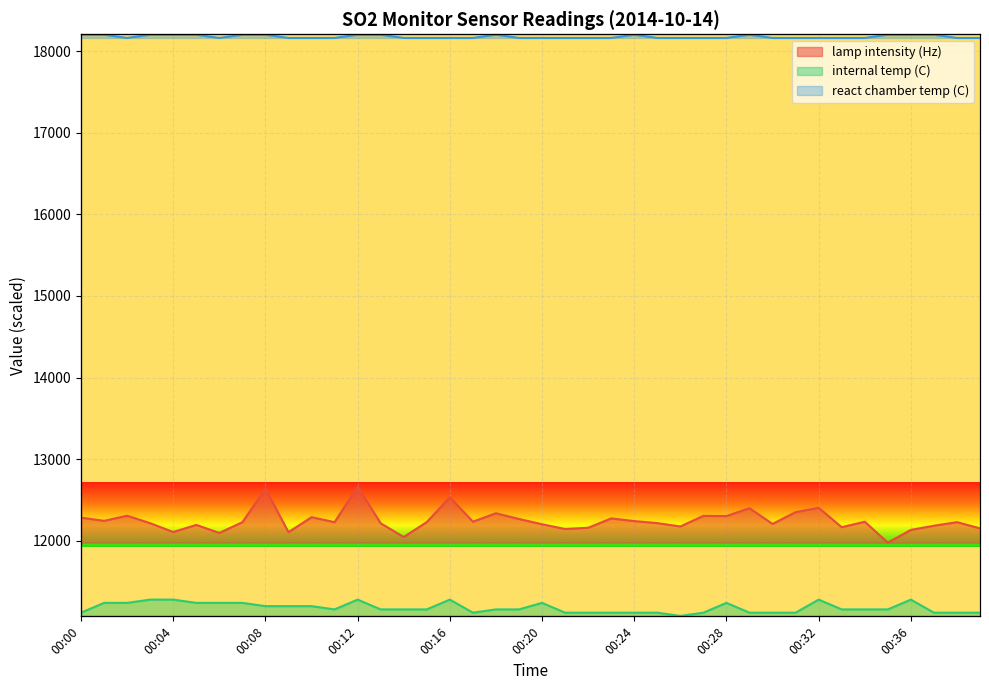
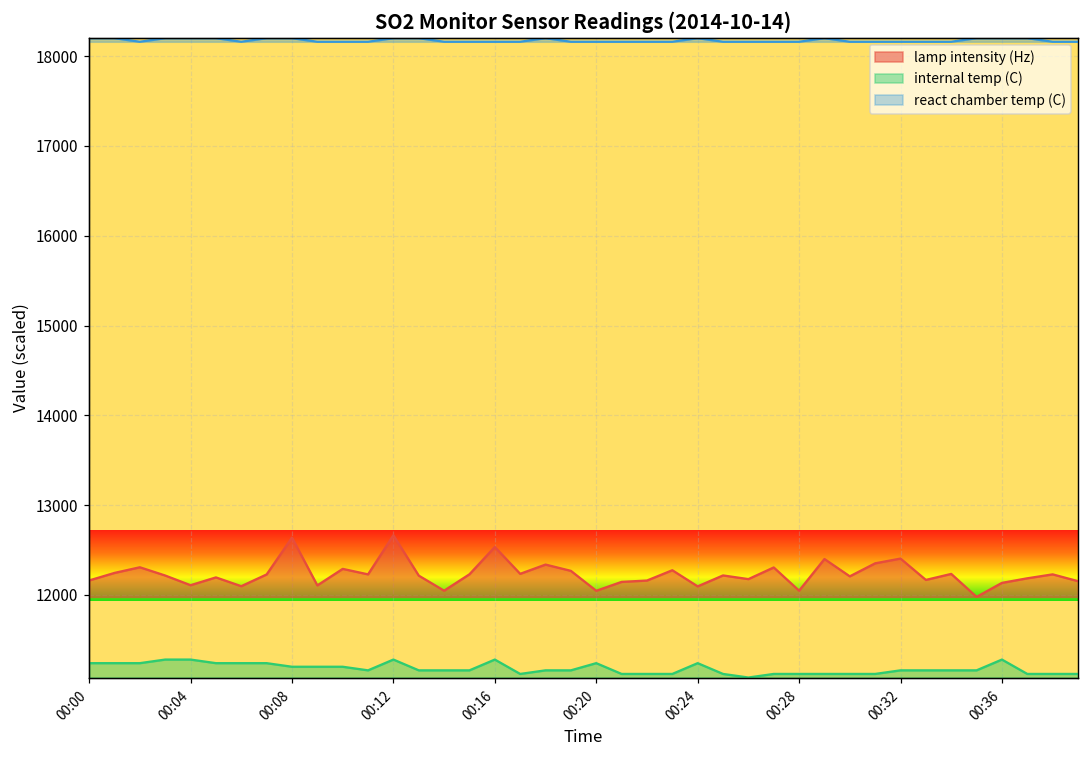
lamp intensity (Hz), 00:00: 12300 -> 12200
internal temp (C), 00:00: 11100 -> 11200
lamp intensity (Hz), 00:20: 12200 -> 12000
lamp intensity (Hz), 00:24: 12200 -> 12100
internal temp (C), 00:24: 11100 -> 11200
lamp intensity (Hz), 00:28: 12300 -> 12000
internal temp (C), 00:28: 11200 -> 11100
internal temp (C), 00:32: 11300 -> 11200
